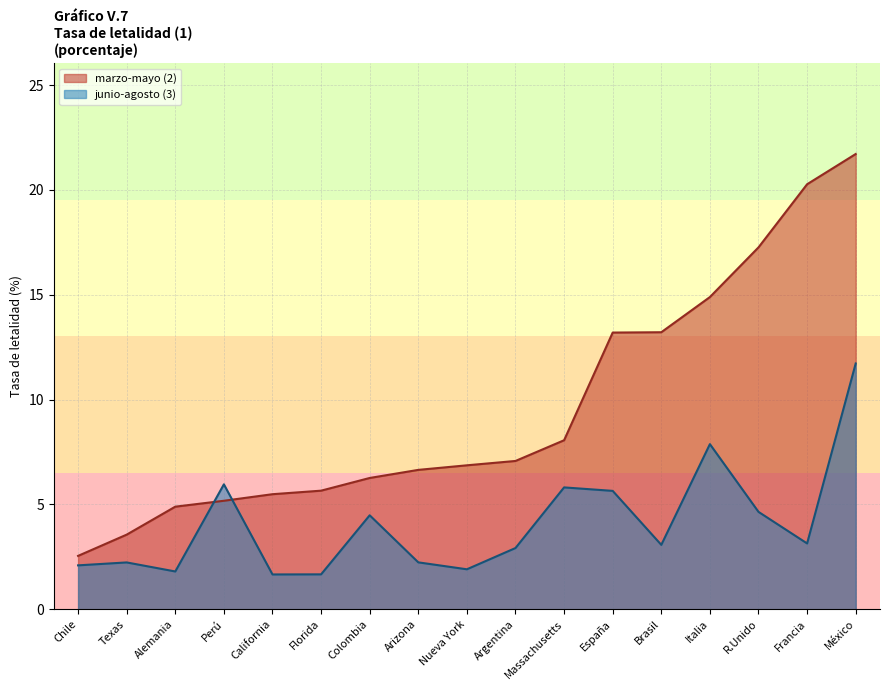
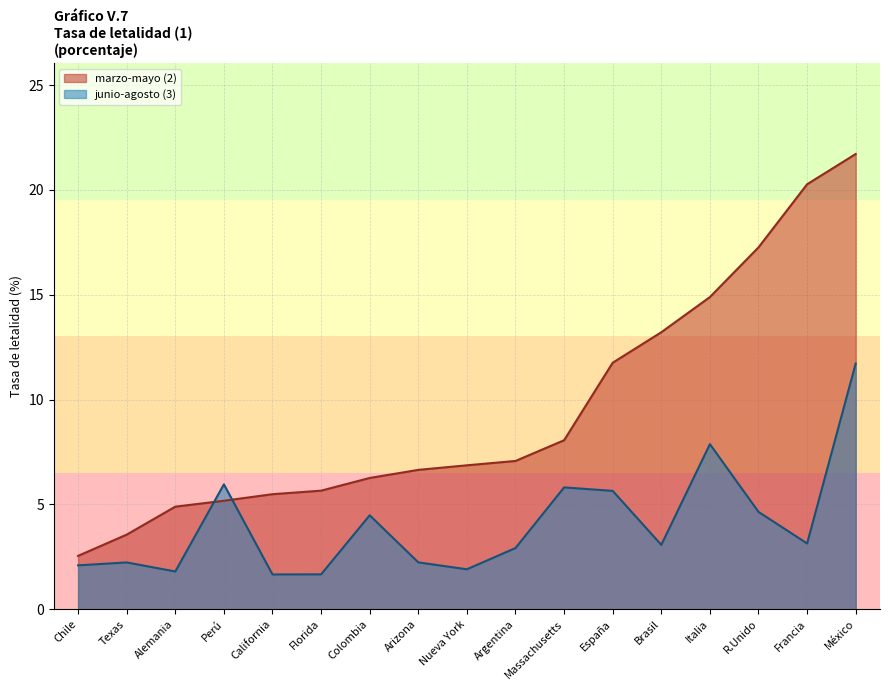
marzo-mayo (2), España: 13.2 -> 11.8
